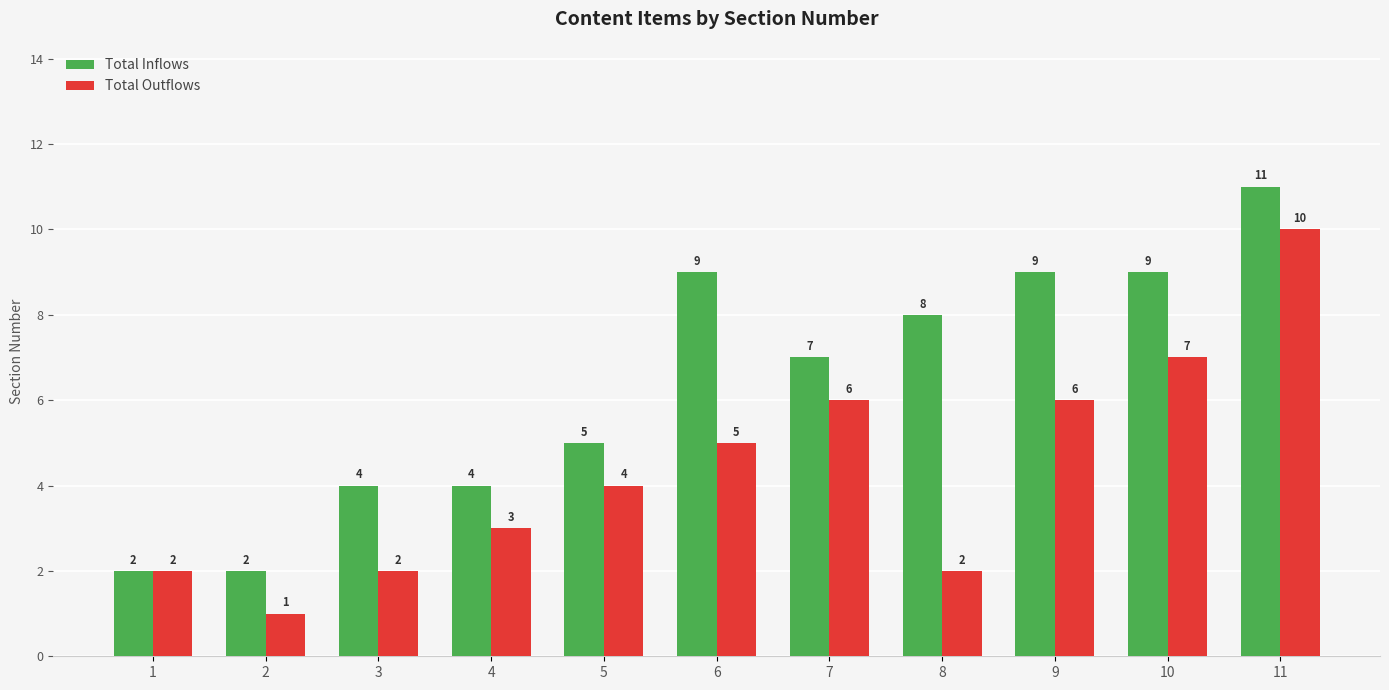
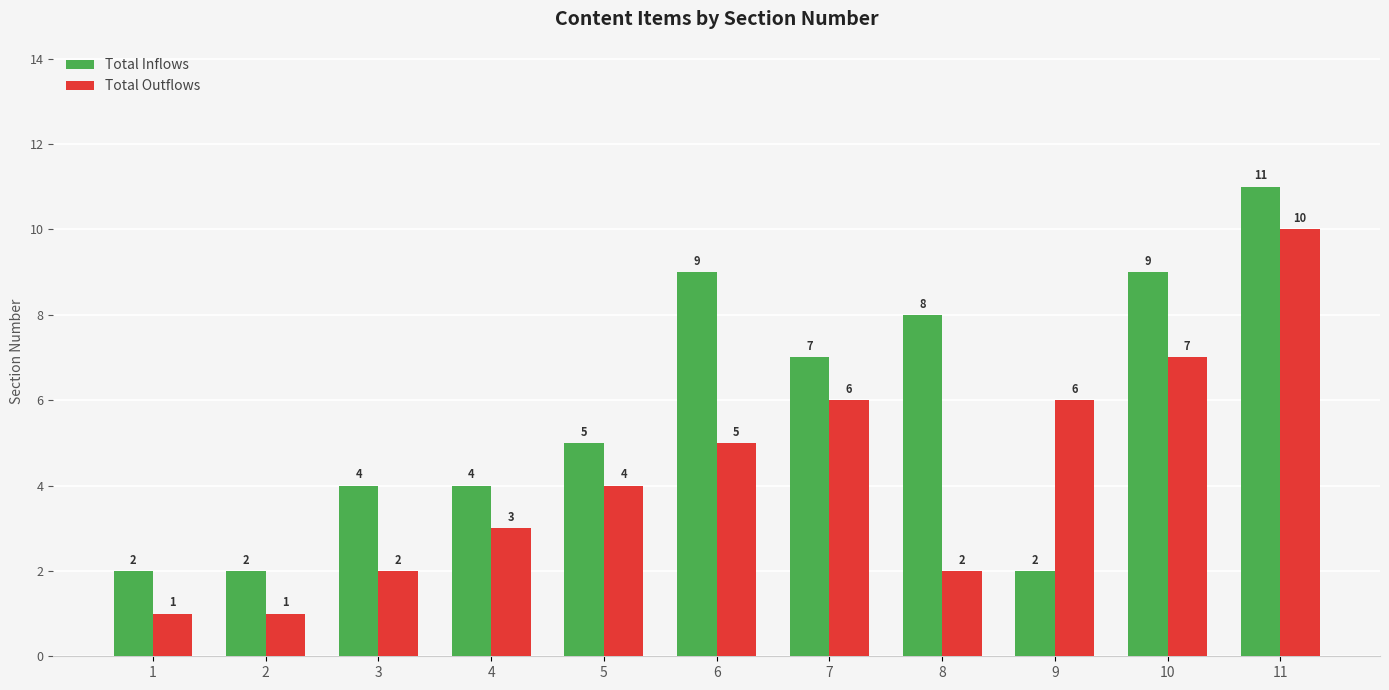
Total Outflows, 1: 2 -> 1
Total Inflows, 9: 9 -> 2
